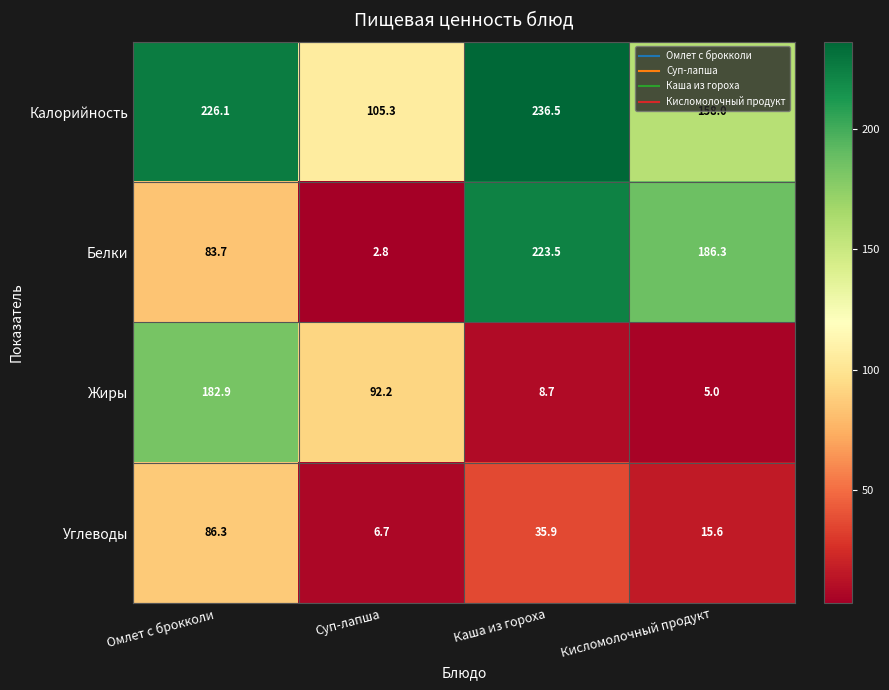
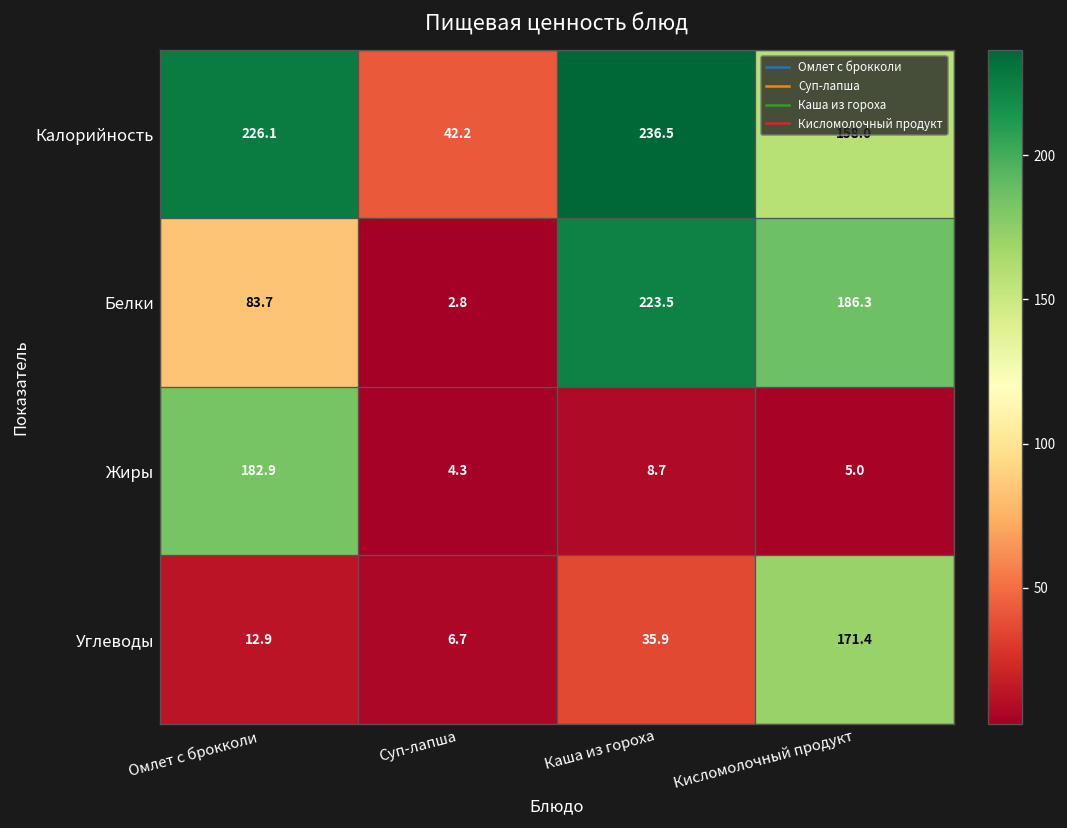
Калорийность, Суп-лапша: 105.3 -> 42.2
Жиры, Суп-лапша: 92.2 -> 4.3
Углеводы, Омлет с брокколи: 86.3 -> 12.9
Углеводы, Кисломолочный продукт: 15.6 -> 171.4
